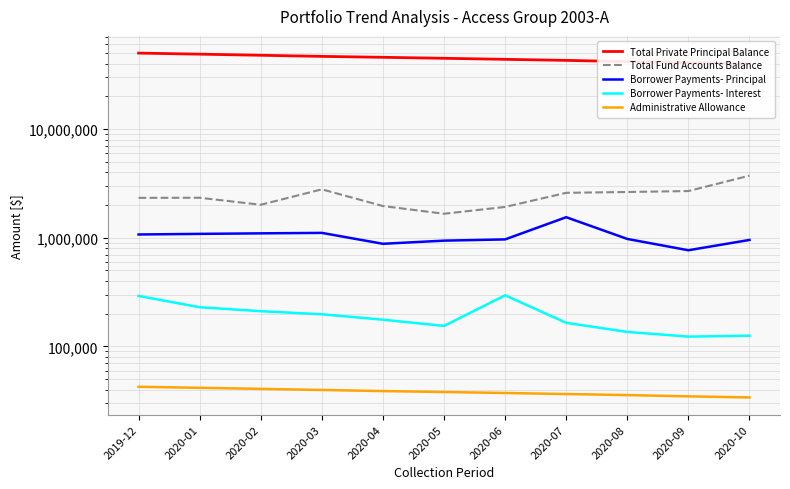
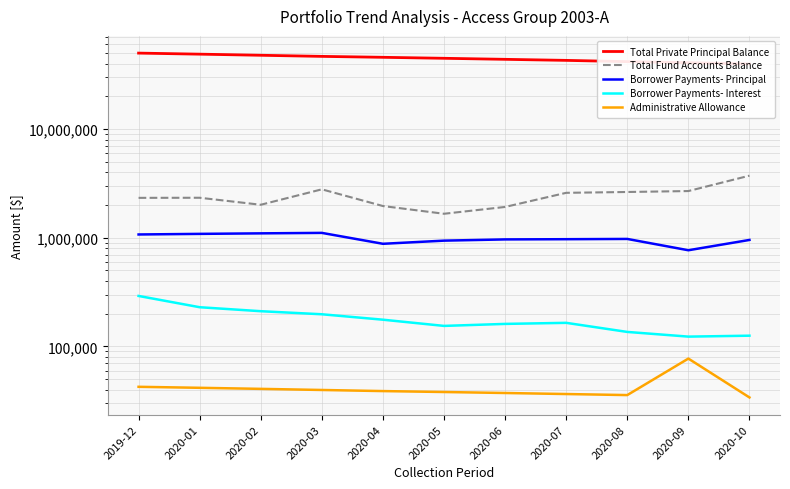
Borrower Payments- Interest, 2020-06: 300,000 -> 160,000
Borrower Payments- Principal, 2020-07: 1,500,000 -> 1,000,000
Administrative Allowance, 2020-09: 35,000 -> 80,000
